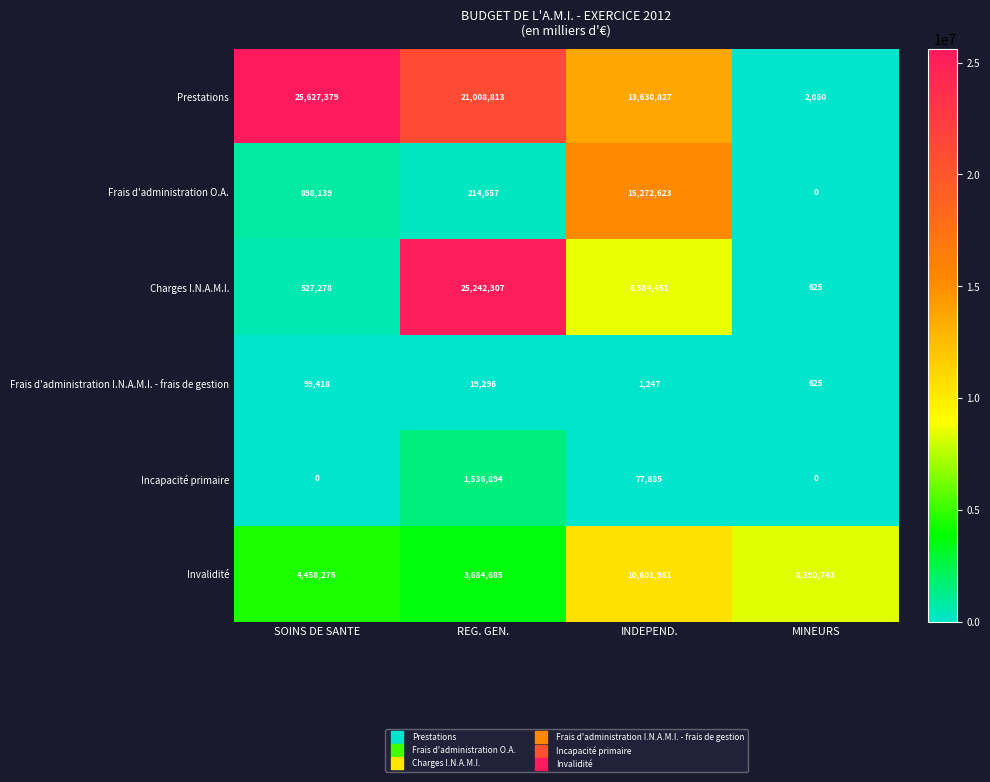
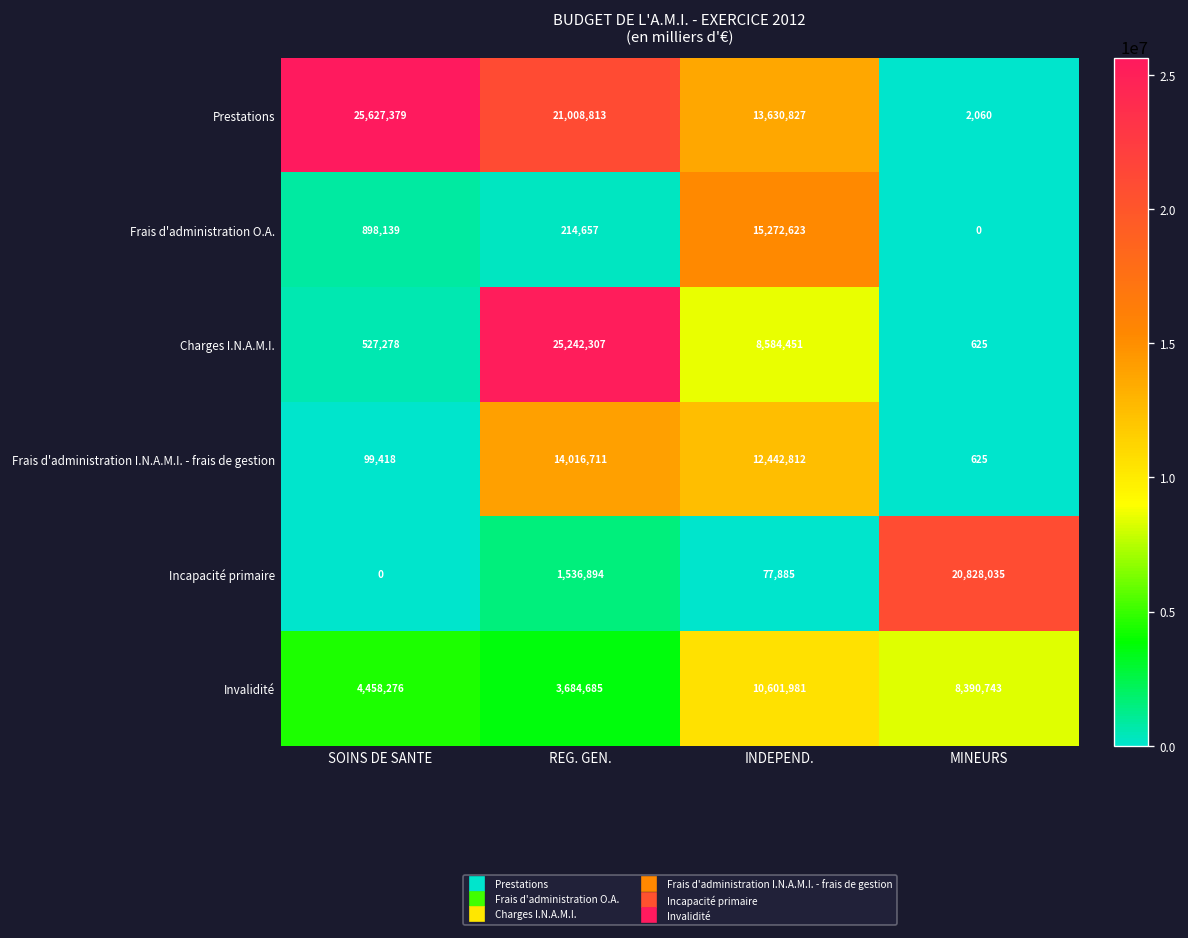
Frais d'administration I.N.A.M.I. - frais de gestion, REG. GEN.: 19,296 -> 14,016,711
Frais d'administration I.N.A.M.I. - frais de gestion, INDEPEND.: 1,247 -> 12,442,812
Incapacité primaire, MINEURS: 0 -> 20,828,035
